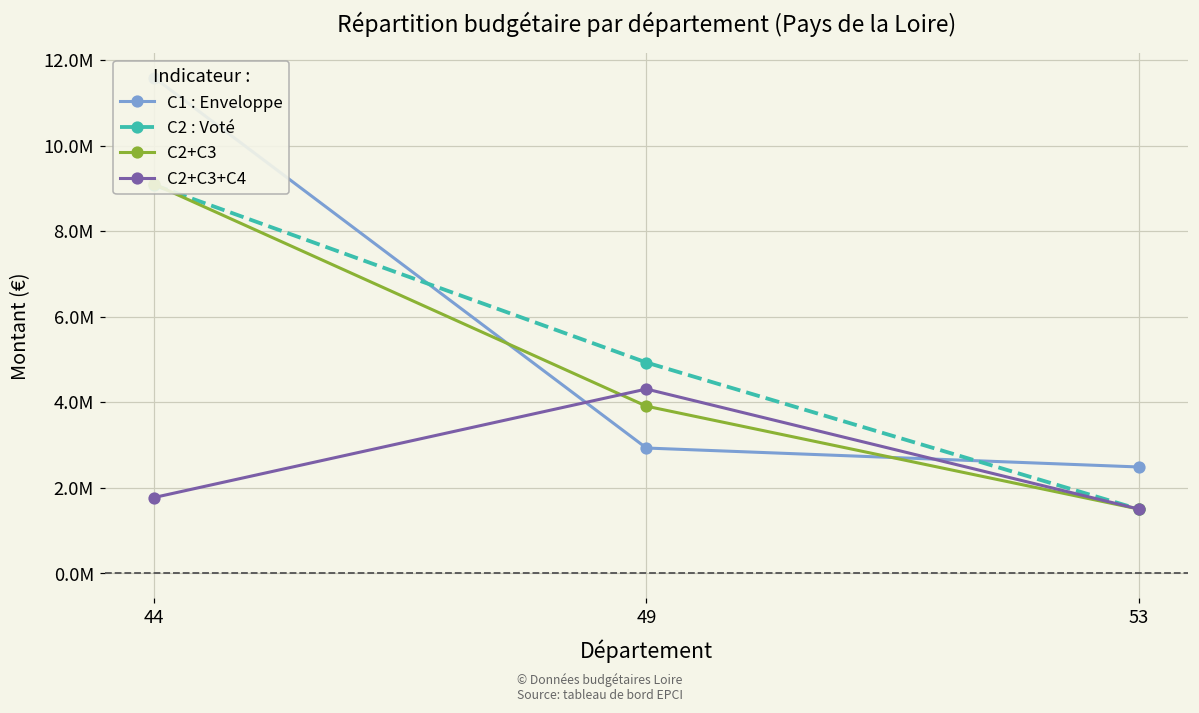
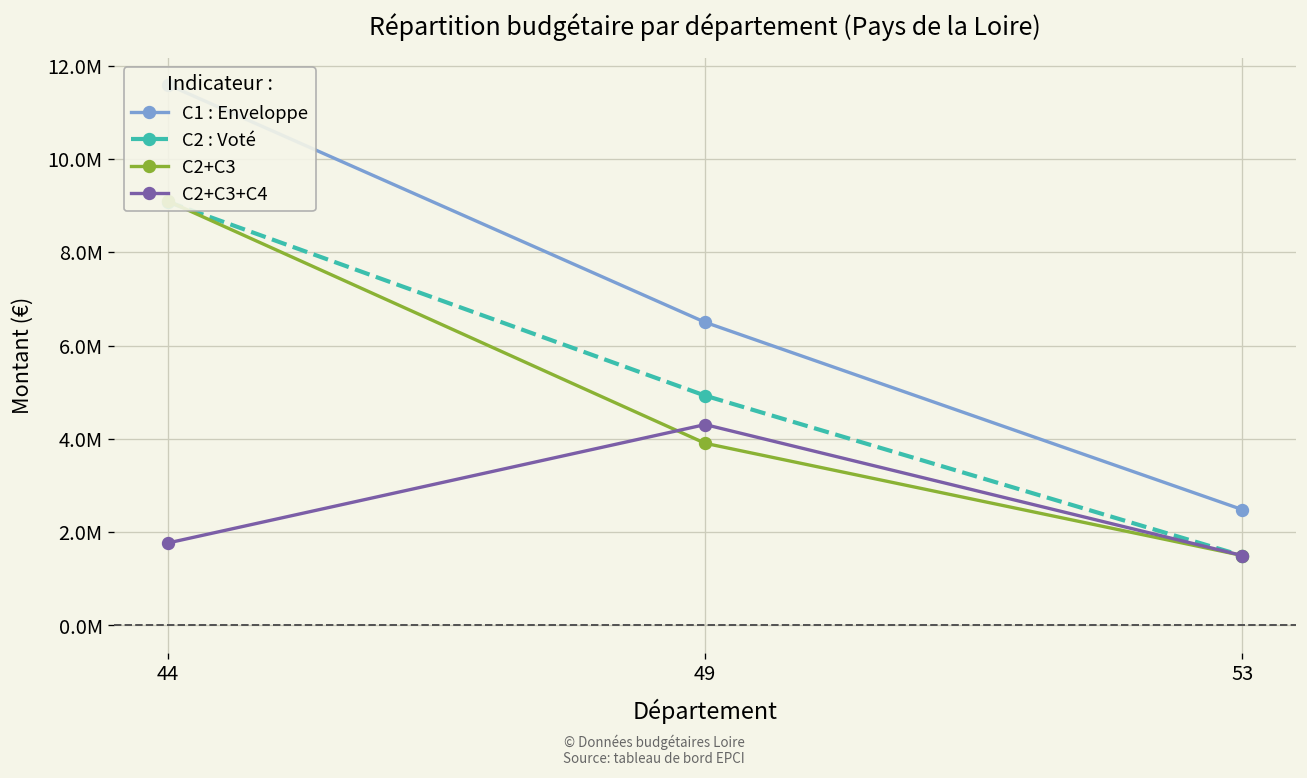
C1 : Enveloppe, 49: 2900000 -> 6500000
